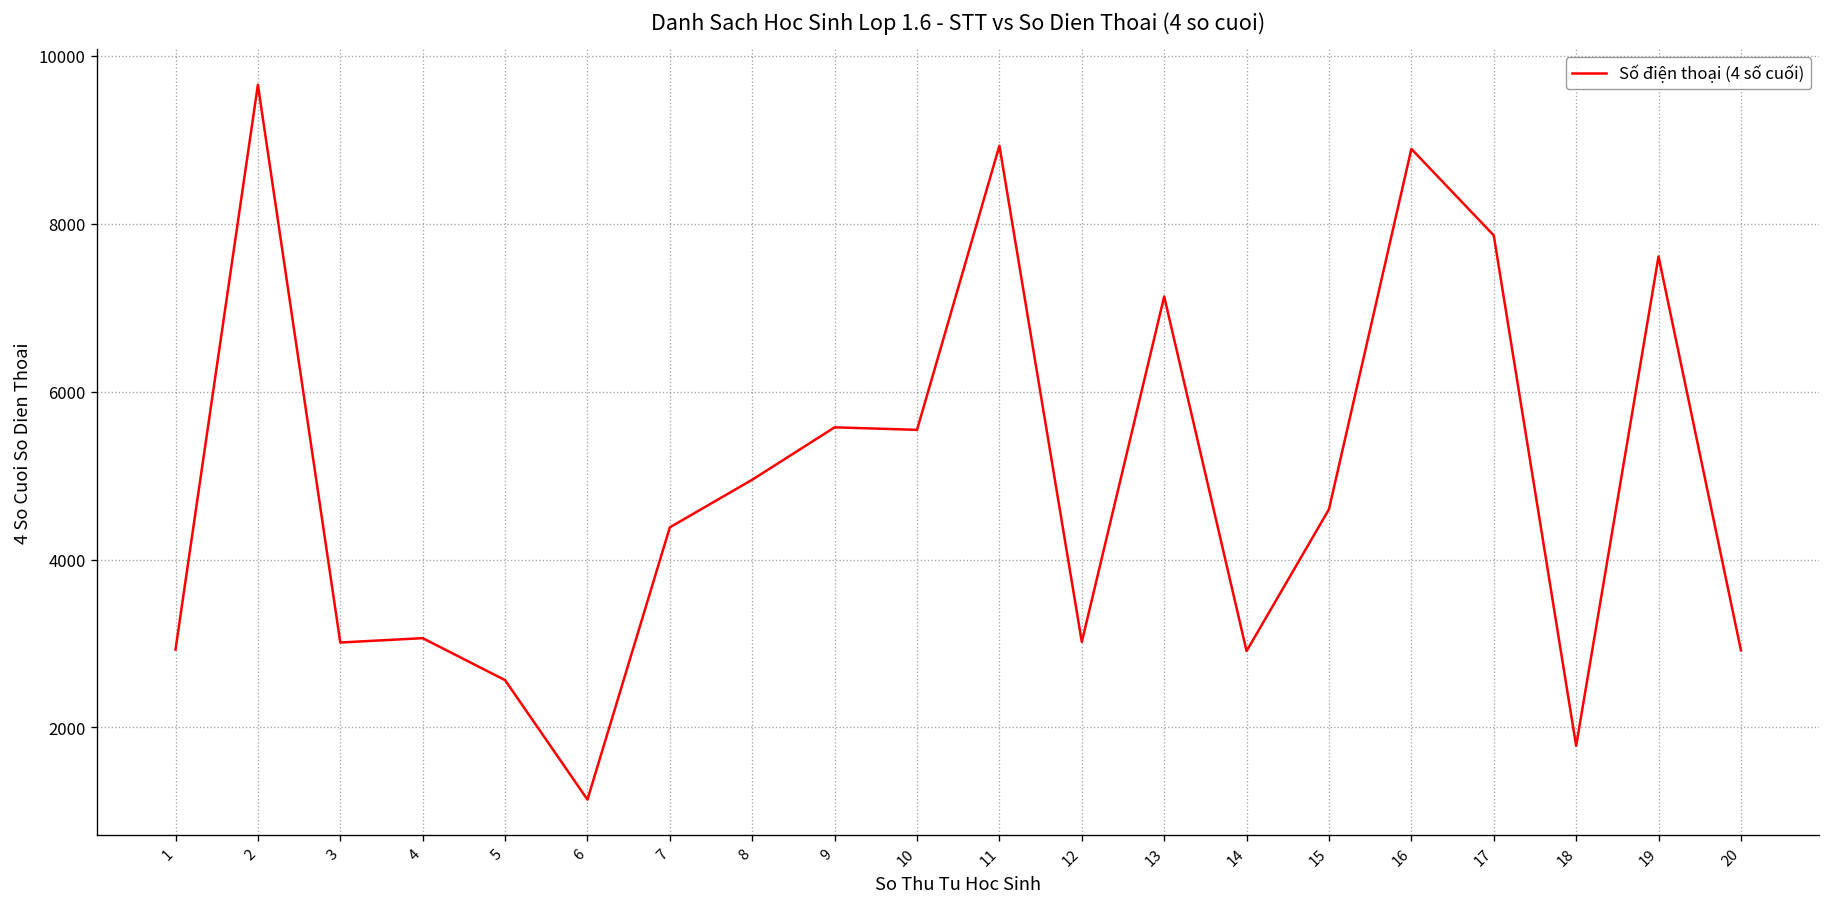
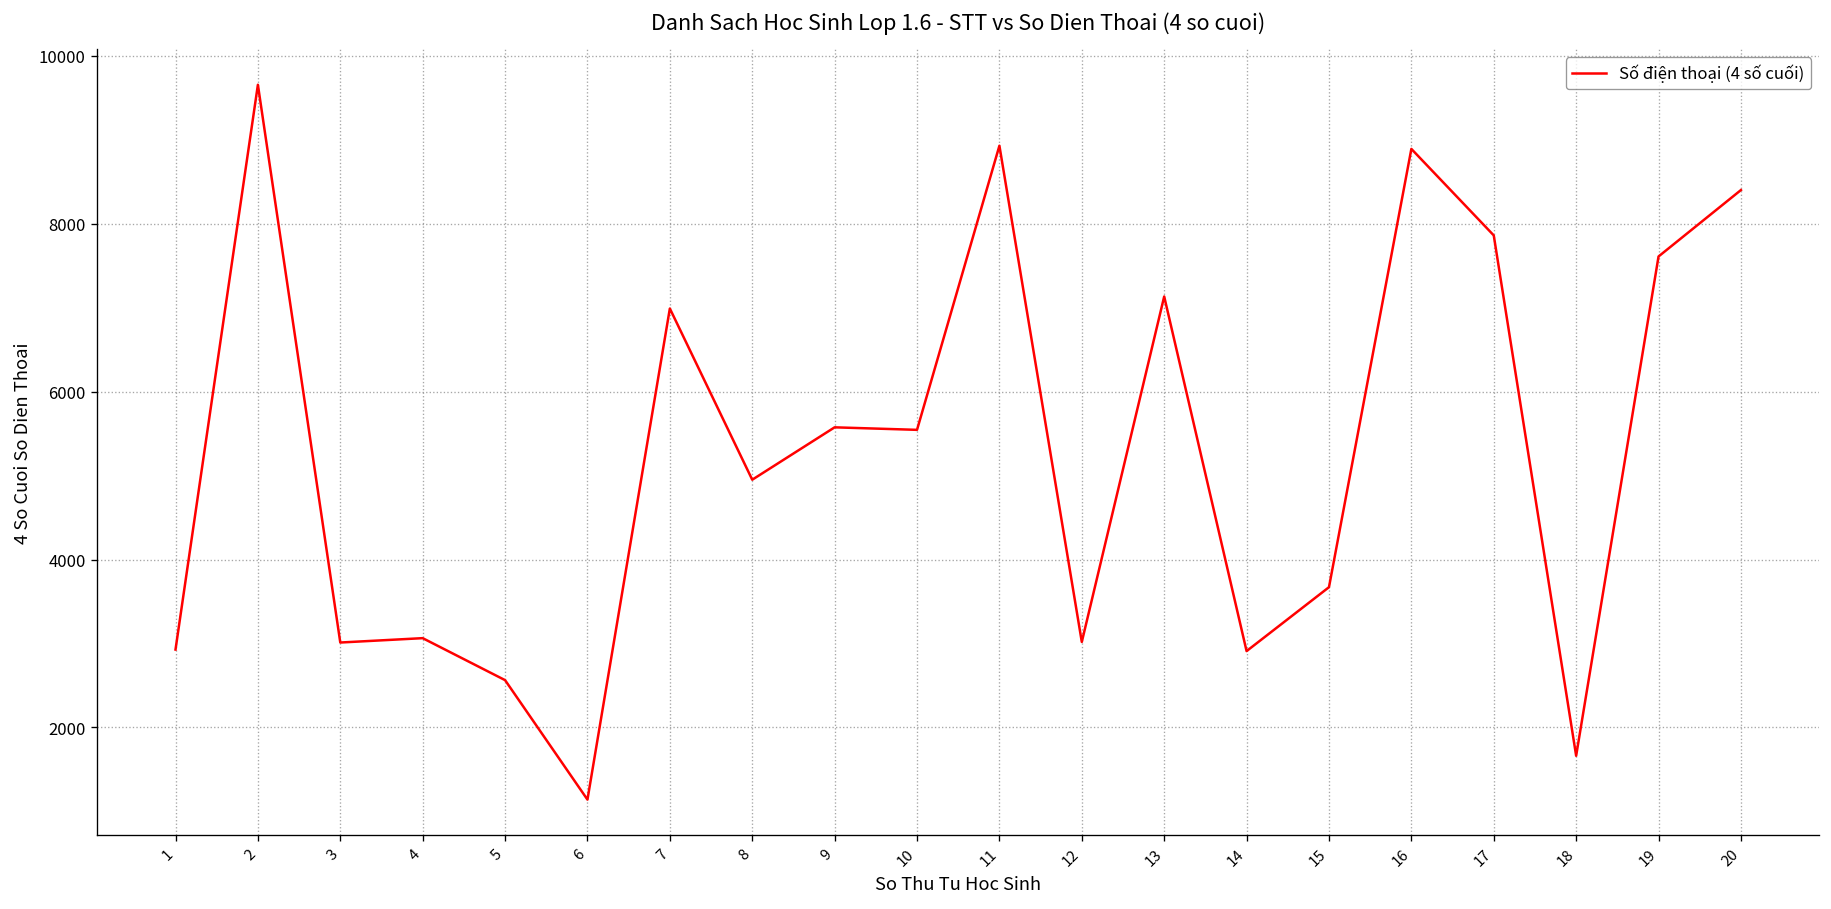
7: 4400 -> 7000
15: 4600 -> 3700
18: 1800 -> 1700
20: 2900 -> 8400
